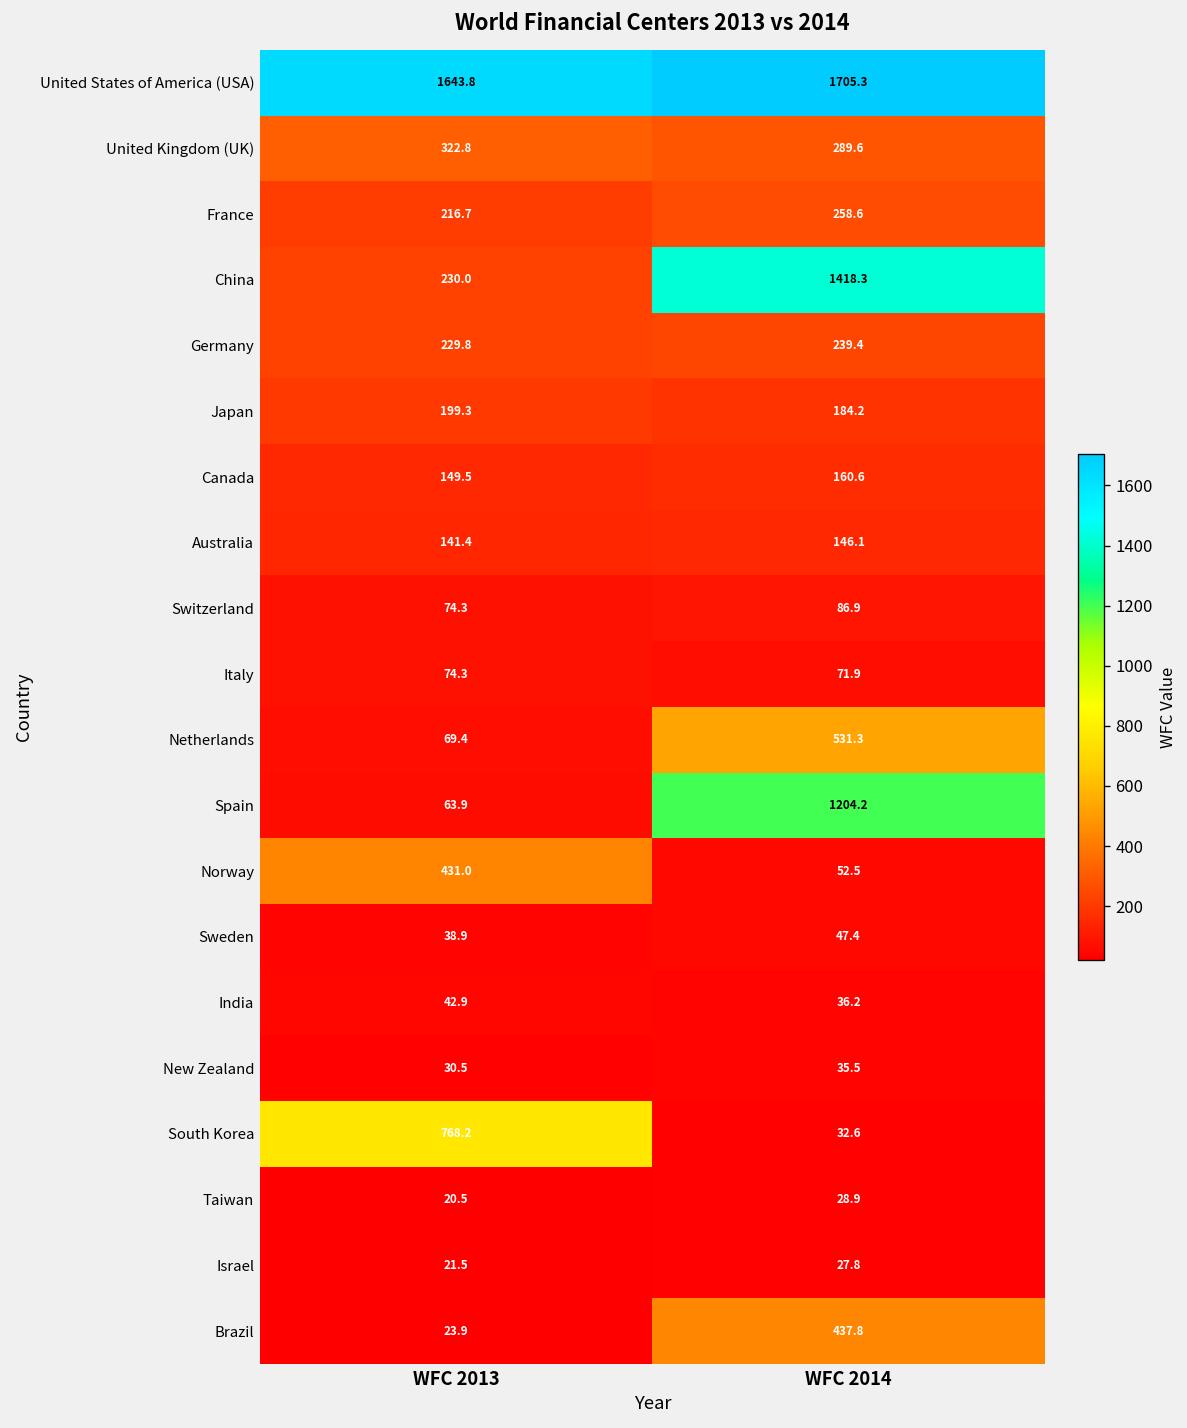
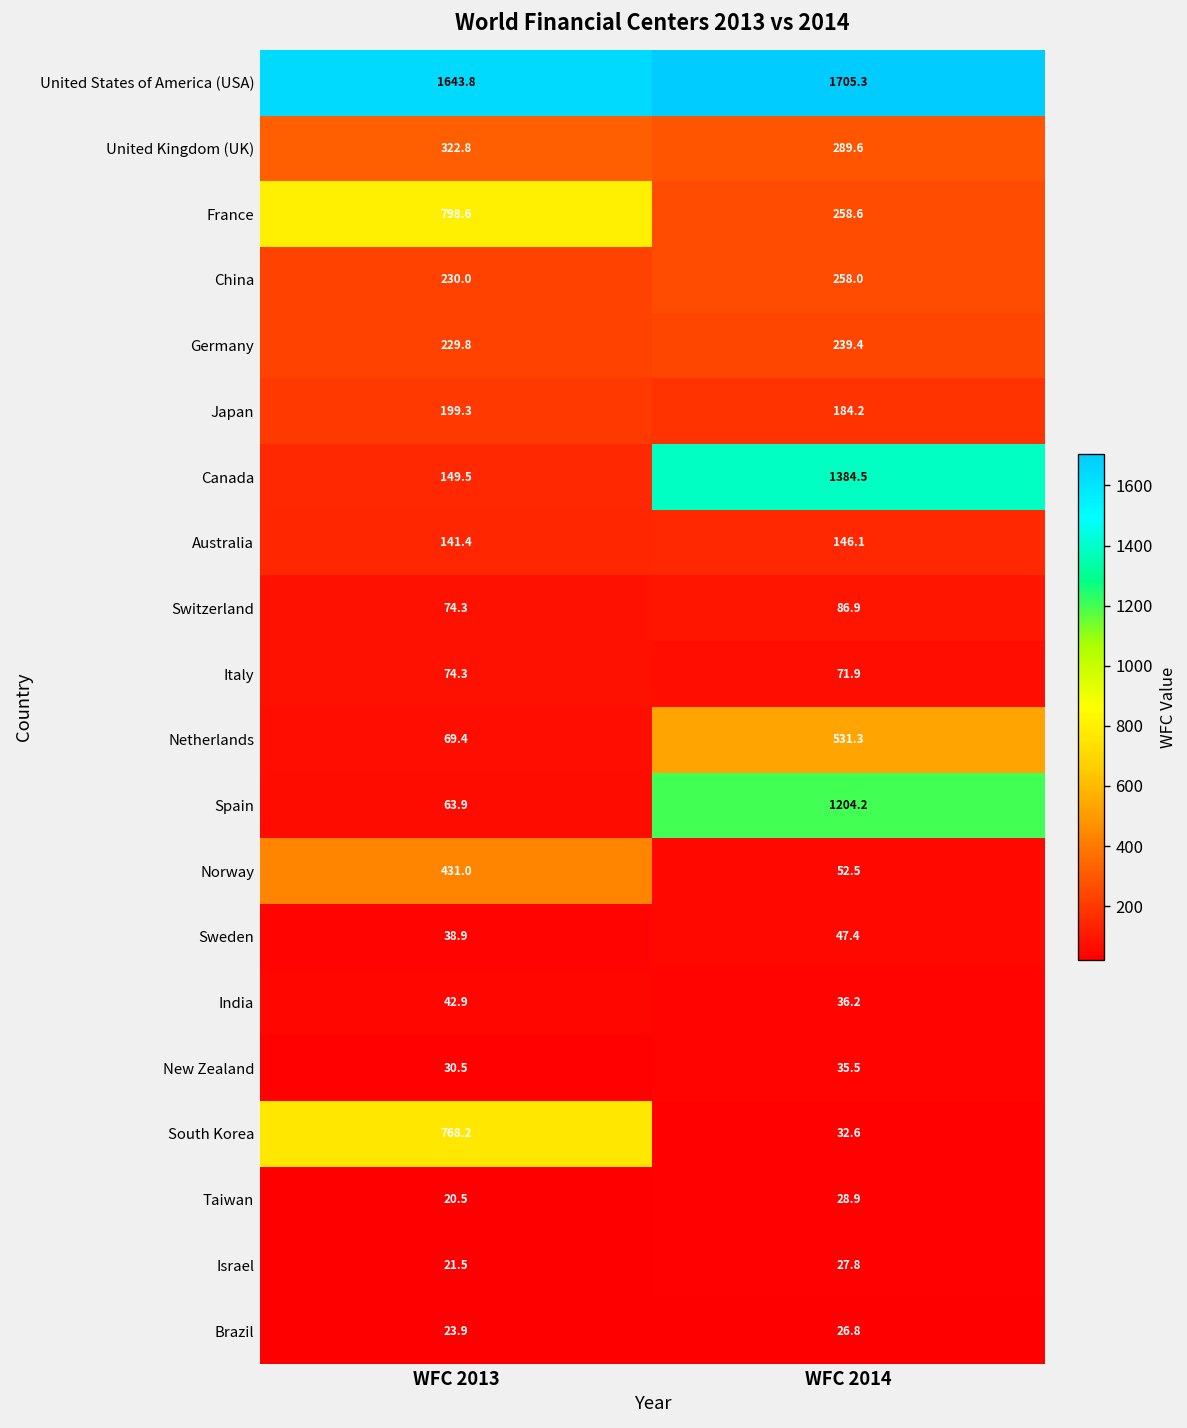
France, WFC 2013: 216.7 -> 798.6
China, WFC 2014: 1418.3 -> 258.0
Canada, WFC 2014: 160.6 -> 1384.5
Brazil, WFC 2014: 437.8 -> 26.8
